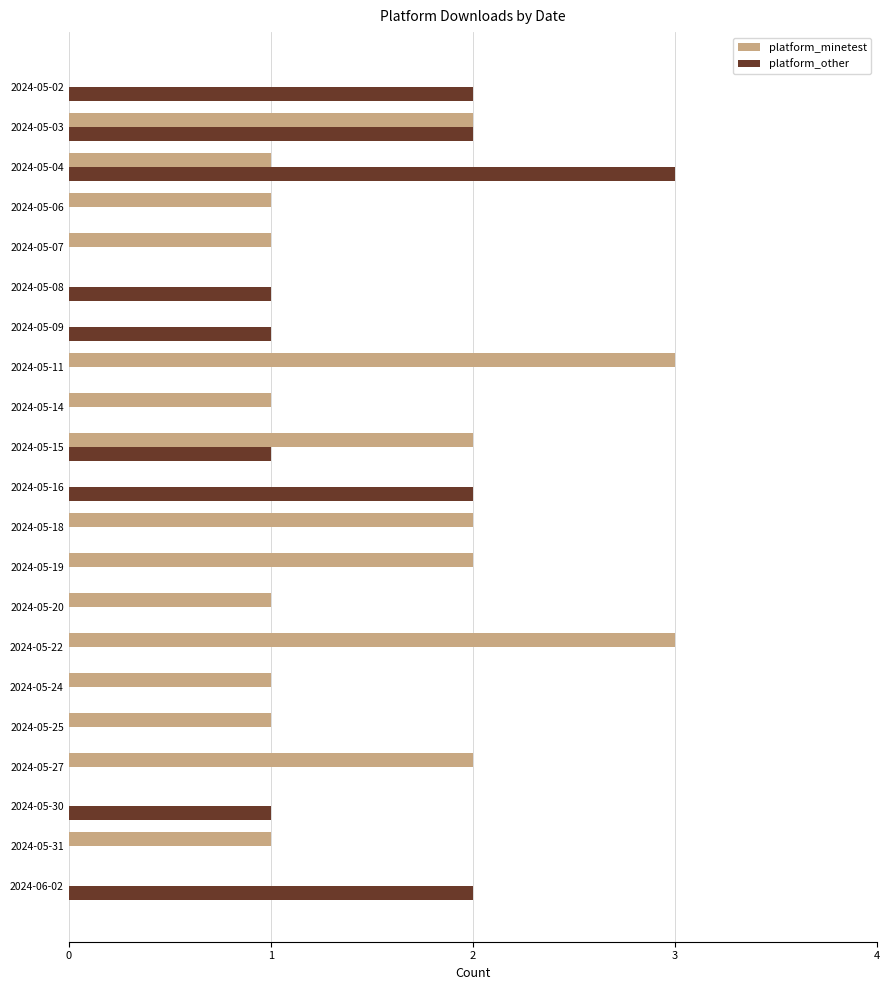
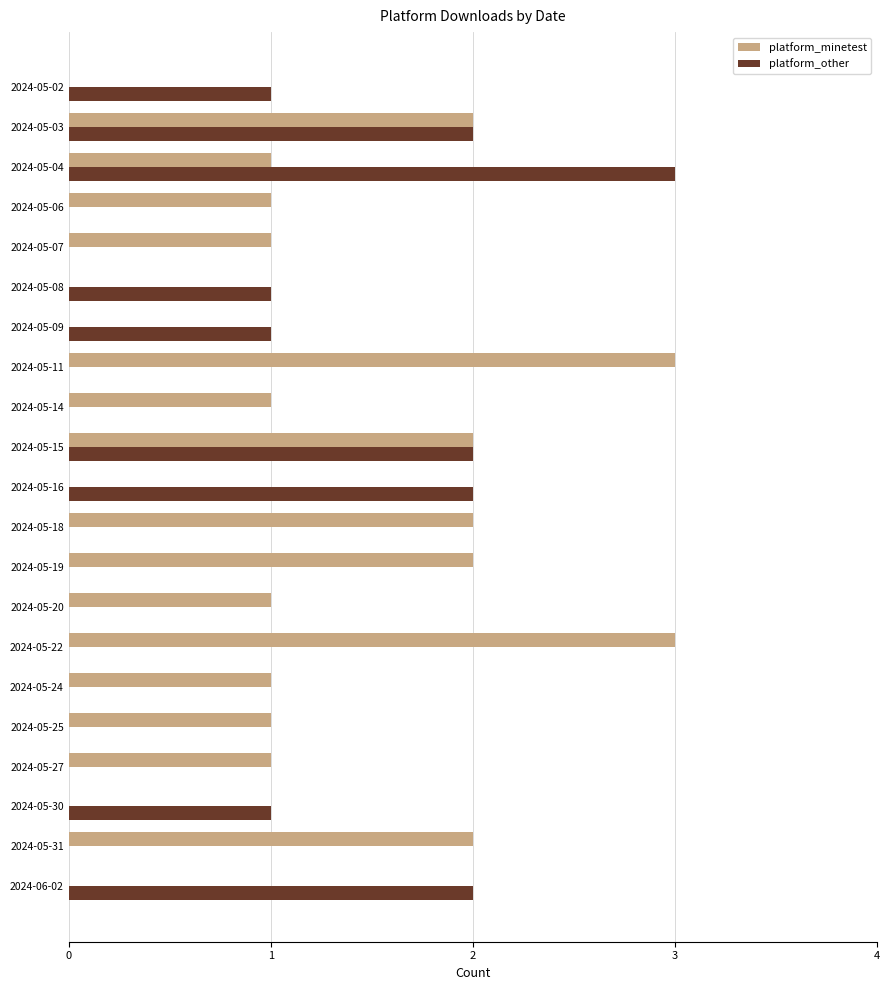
platform_other, 2024-05-02: 2 -> 1
platform_other, 2024-05-15: 1 -> 2
platform_minetest, 2024-05-27: 2 -> 1
platform_minetest, 2024-05-31: 1 -> 2
